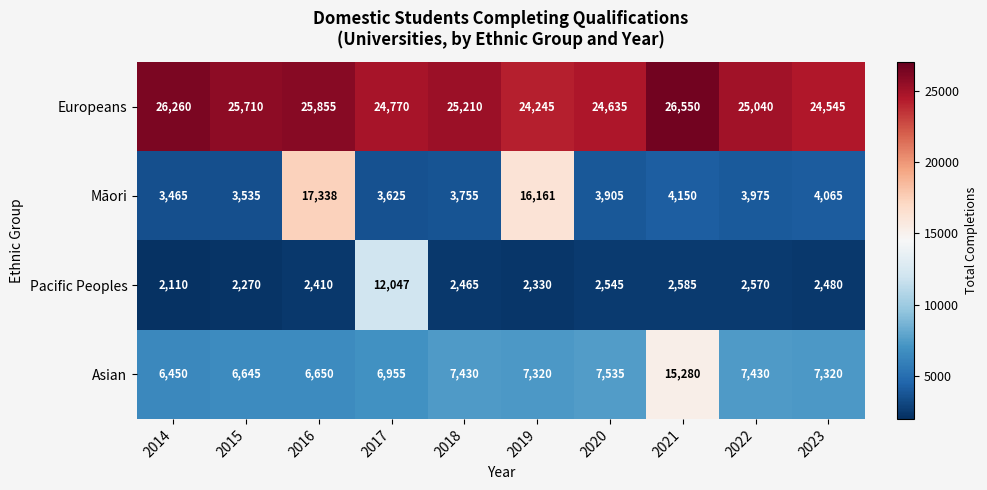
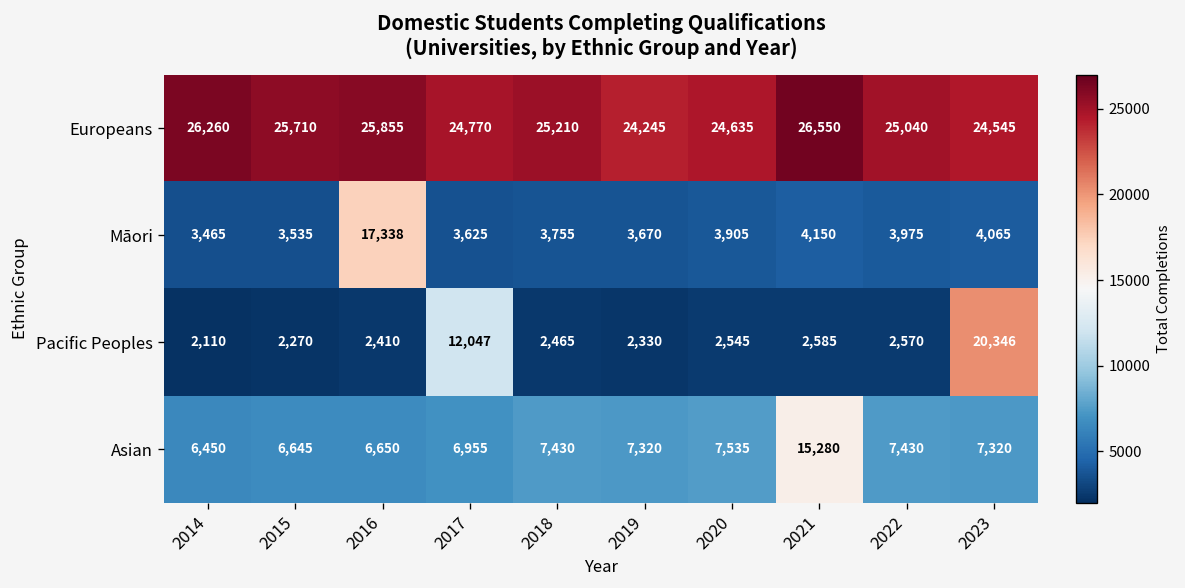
Māori, 2019: 16,161 -> 3,670
Pacific Peoples, 2023: 2,480 -> 20,346
